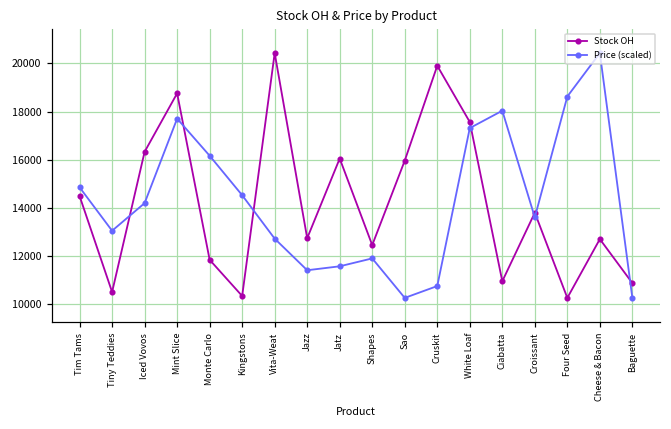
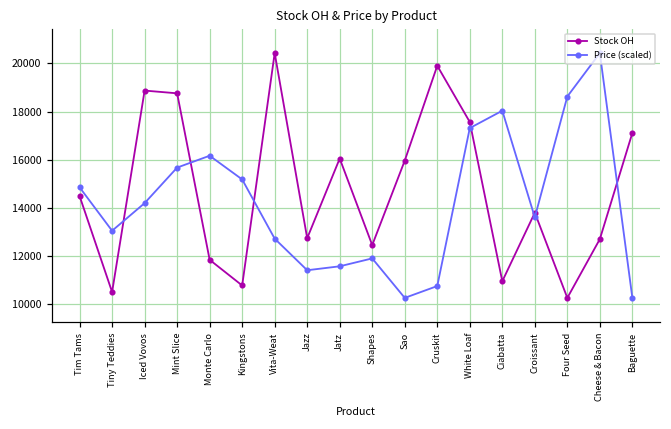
Stock OH, Iced Vovos: 16300 -> 18900
Price (scaled), Mint Slice: 17700 -> 15700
Stock OH, Kingstons: 10400 -> 10800
Price (scaled), Kingstons: 14500 -> 15200
Stock OH, Baguette: 10900 -> 17100
